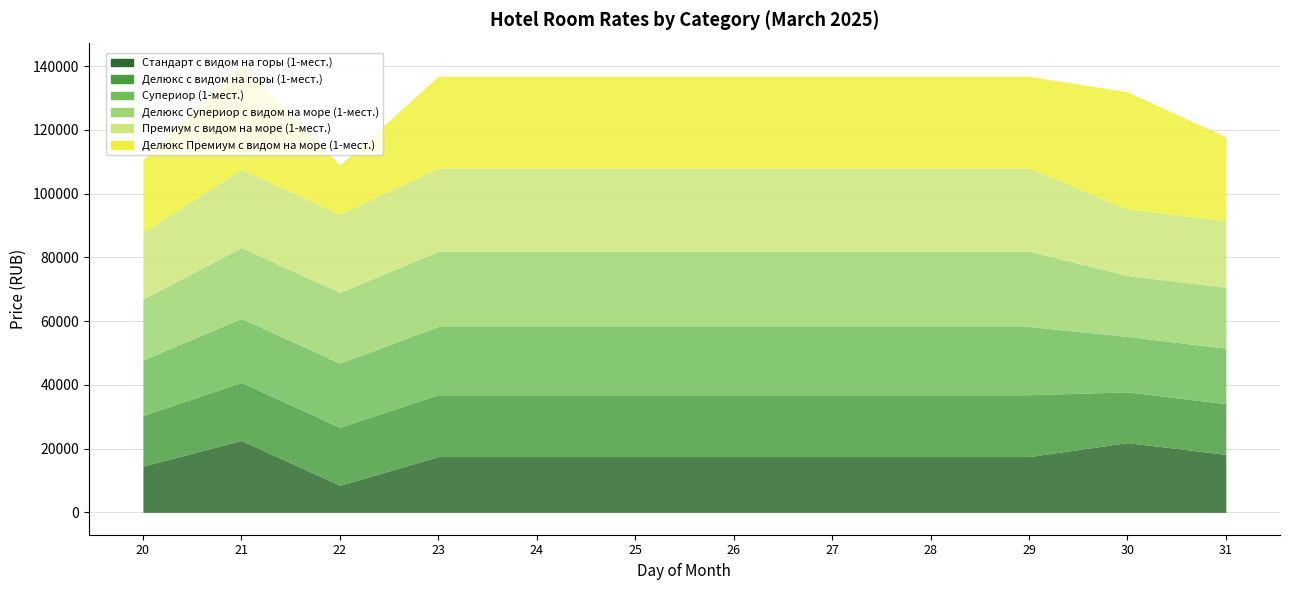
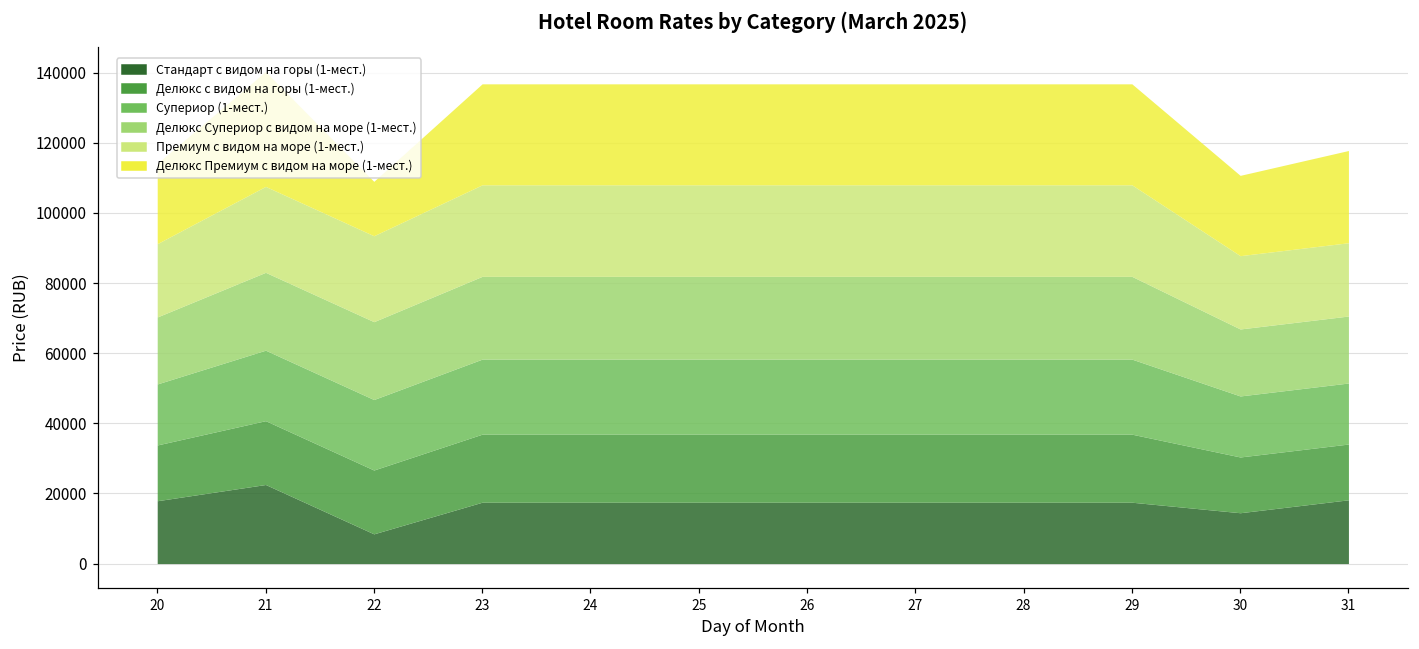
Стандарт с видом на горы (1-мест.), 20: 15000 -> 18000
Стандарт с видом на горы (1-мест.), 30: 22000 -> 15000
Делюкс Премиум с видом на море (1-мест.), 30: 37000 -> 23000
